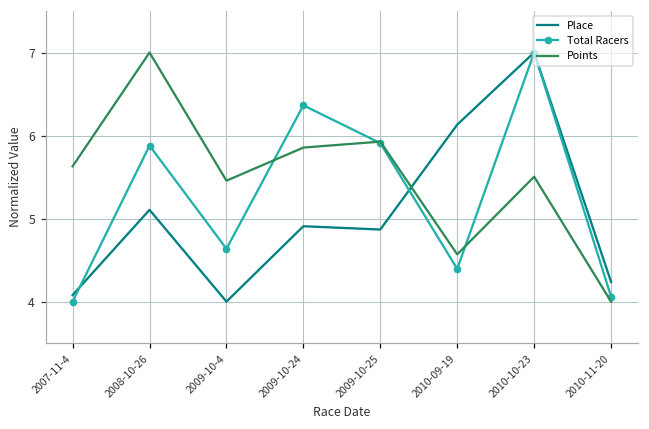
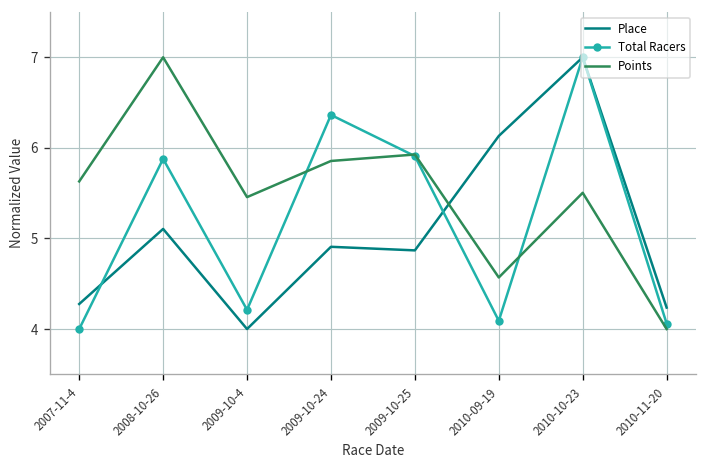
Place, 2007-11-4: 4.1 -> 4.3
Total Racers, 2009-10-4: 4.6 -> 4.2
Total Racers, 2010-09-19: 4.4 -> 4.1
